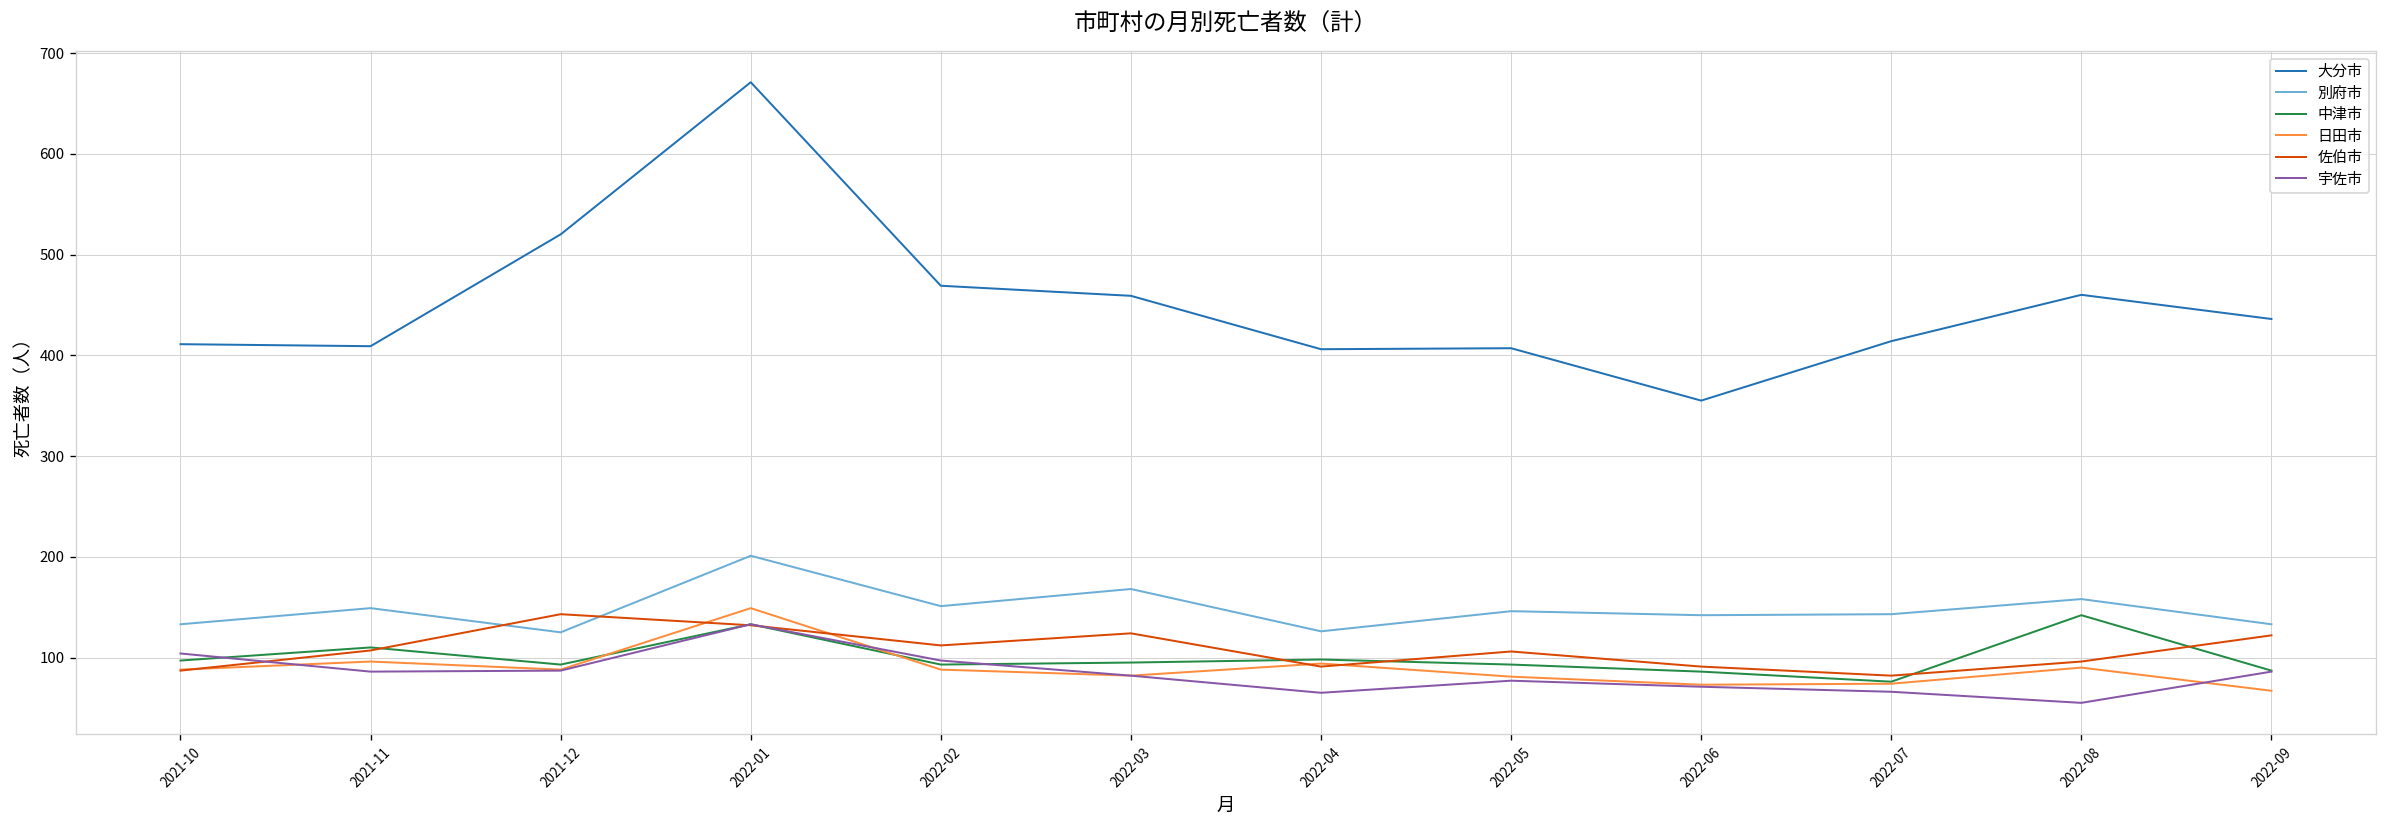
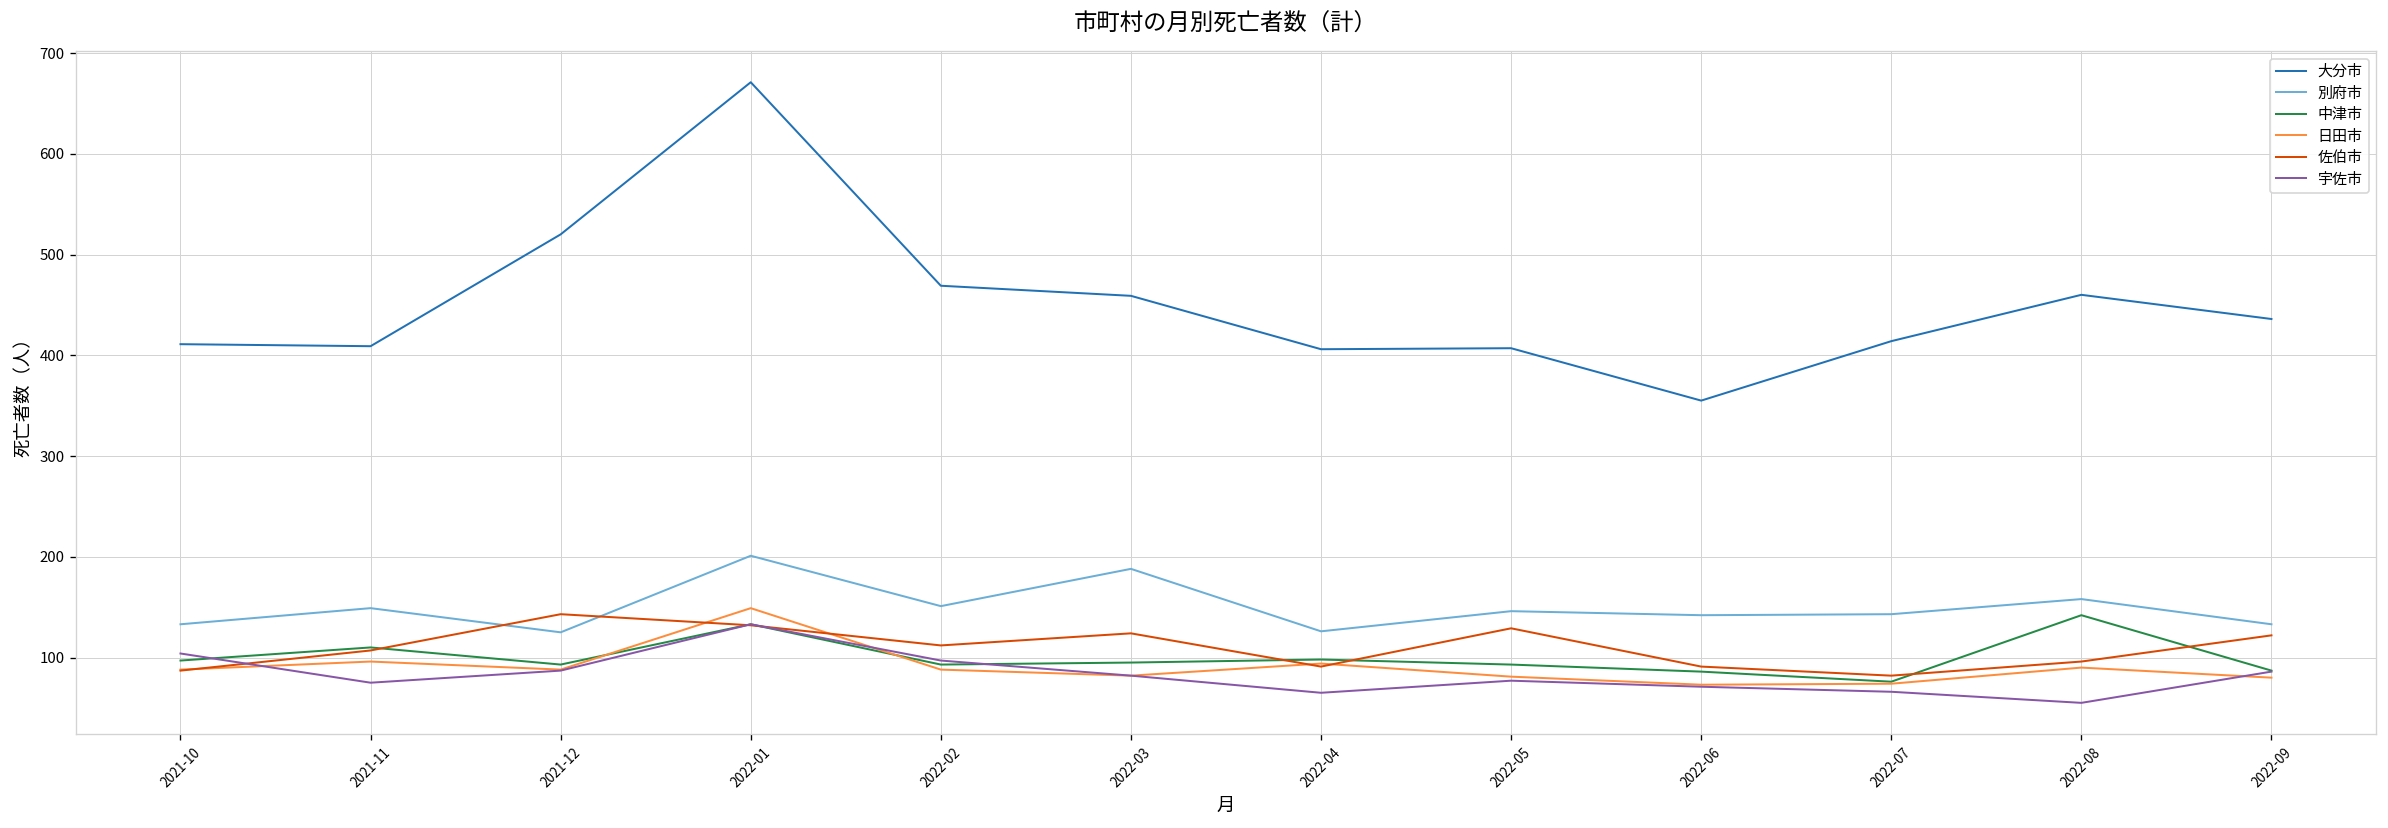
宇佐市, 2021-11: 90 -> 80
別府市, 2022-03: 170 -> 190
佐伯市, 2022-05: 110 -> 130
日田市, 2022-09: 70 -> 80
